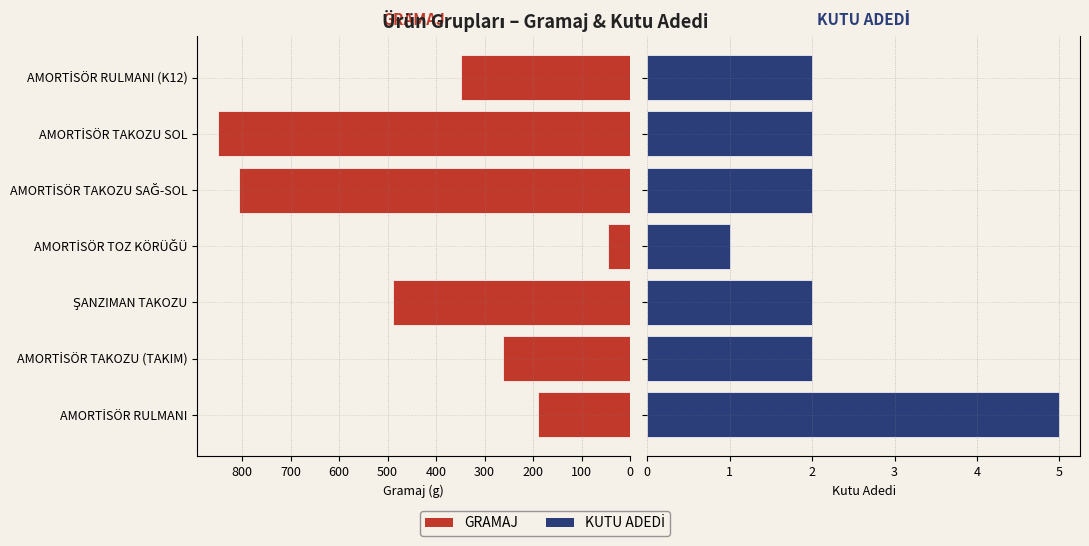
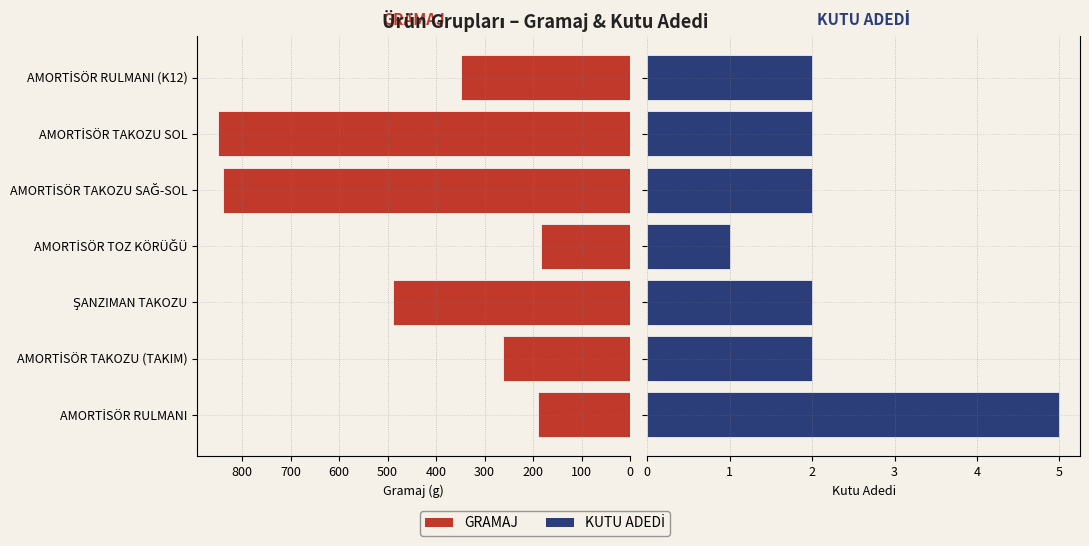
GRAMAJ, AMORTİSÖR TAKOZU SAĞ-SOL: 810 -> 840
GRAMAJ, AMORTİSÖR TOZ KÖRÜĞÜ: 50 -> 180
